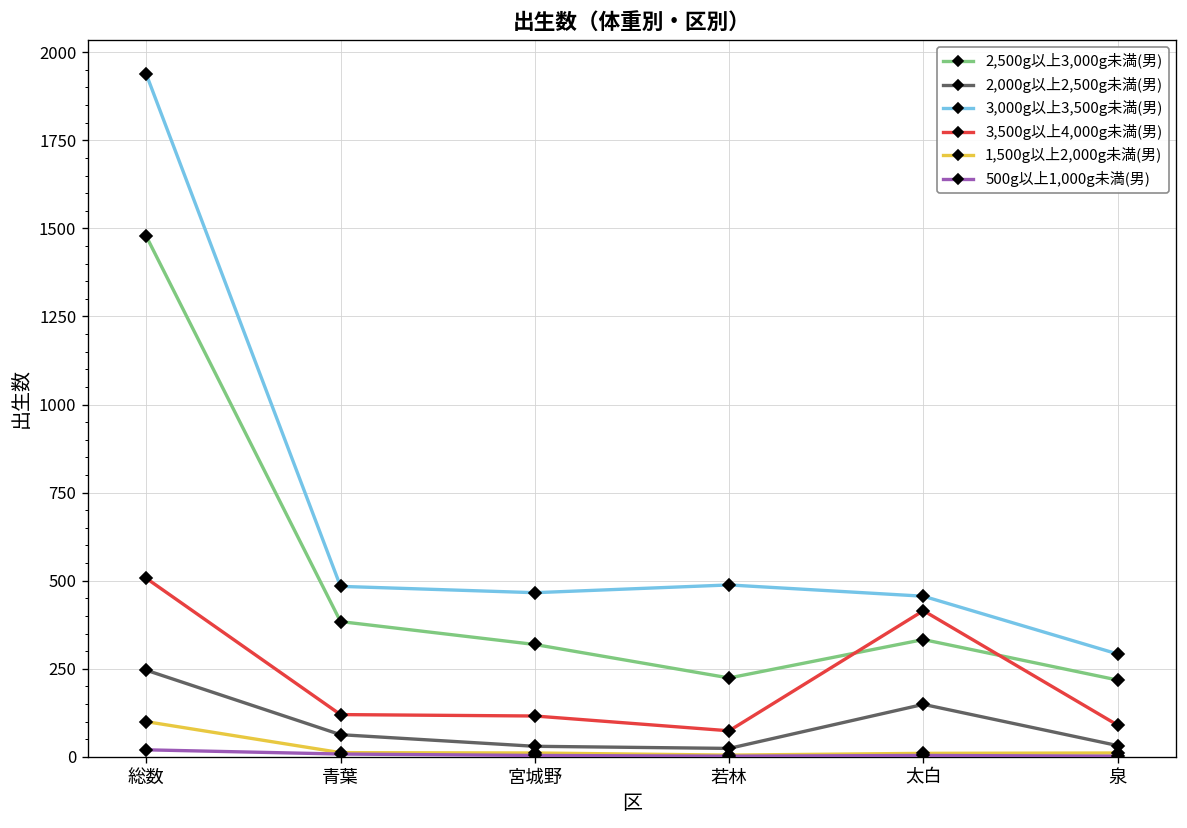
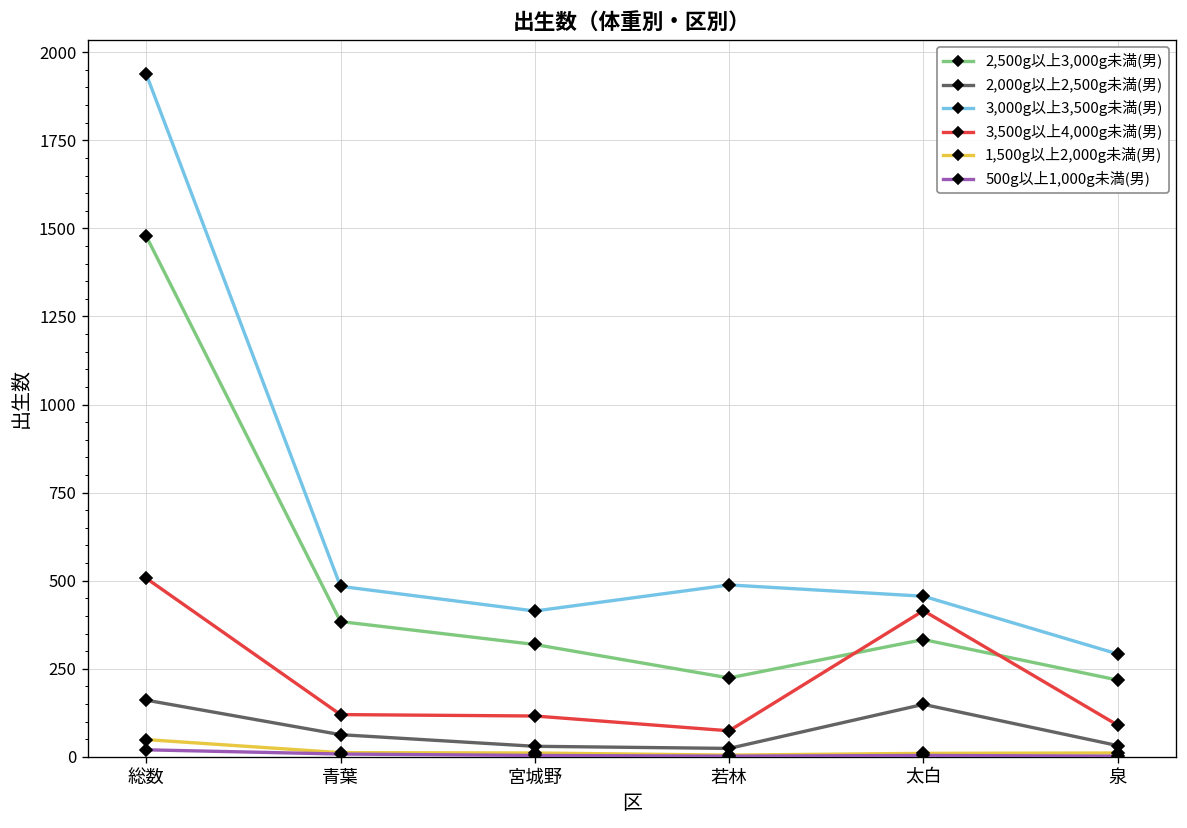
2,000g以上2,500g未満(男), 総数: 250 -> 160
1,500g以上2,000g未満(男), 総数: 100 -> 50
3,000g以上3,500g未満(男), 宮城野: 470 -> 410
